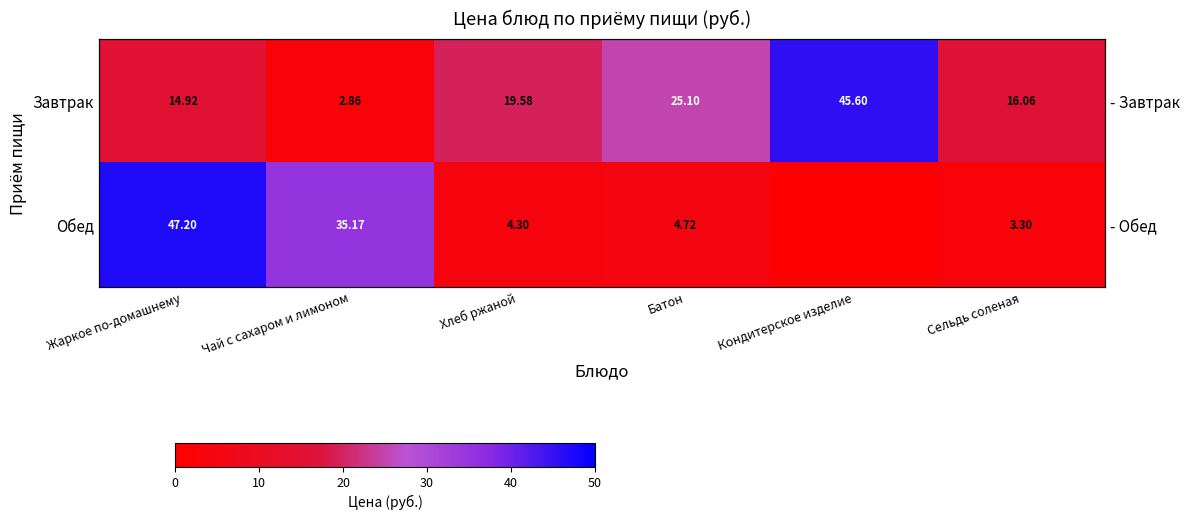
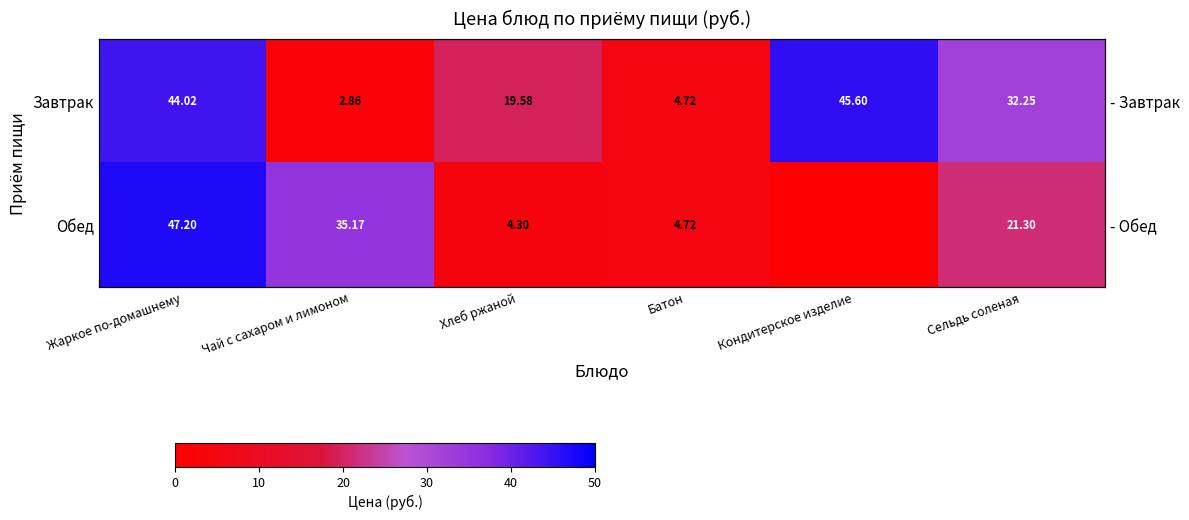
Завтрак, Жаркое по-домашнему: 14.92 -> 44.02
Завтрак, Батон: 25.10 -> 4.72
Завтрак, Сельдь соленая: 16.06 -> 32.25
Обед, Сельдь соленая: 3.30 -> 21.30
